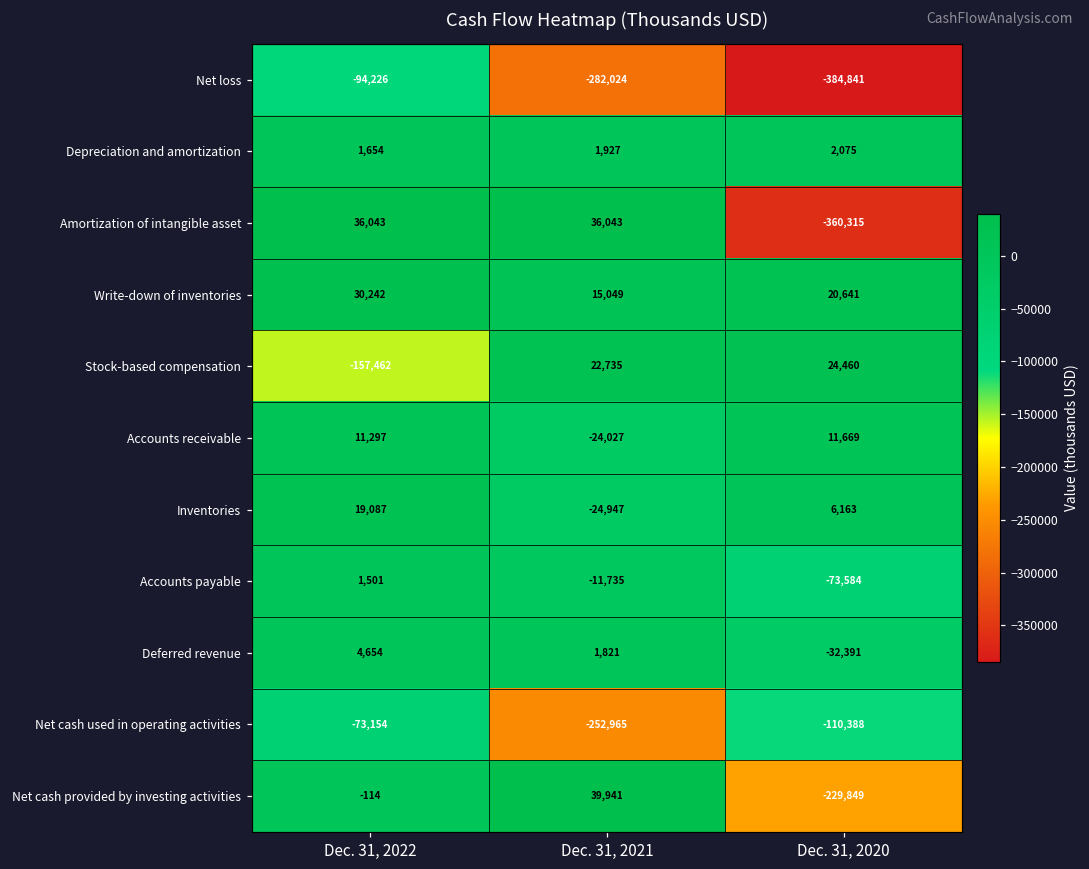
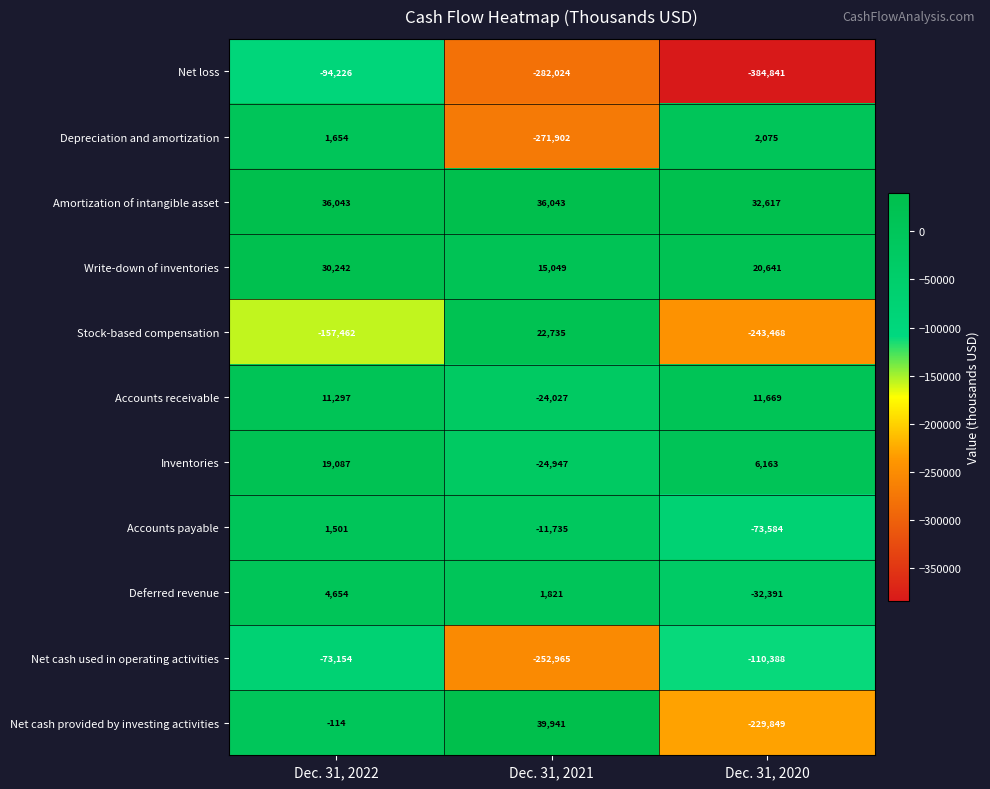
Depreciation and amortization, Dec. 31, 2021: 1,927 -> -271,902
Amortization of intangible asset, Dec. 31, 2020: -360,315 -> 32,617
Stock-based compensation, Dec. 31, 2020: 24,460 -> -243,468
